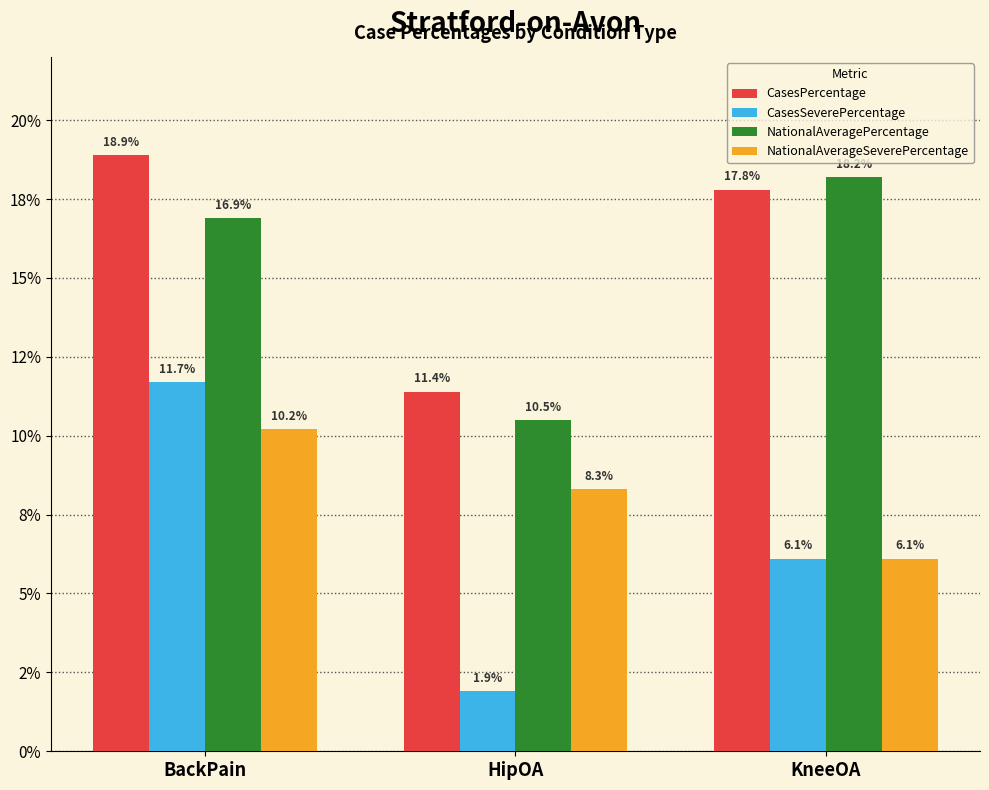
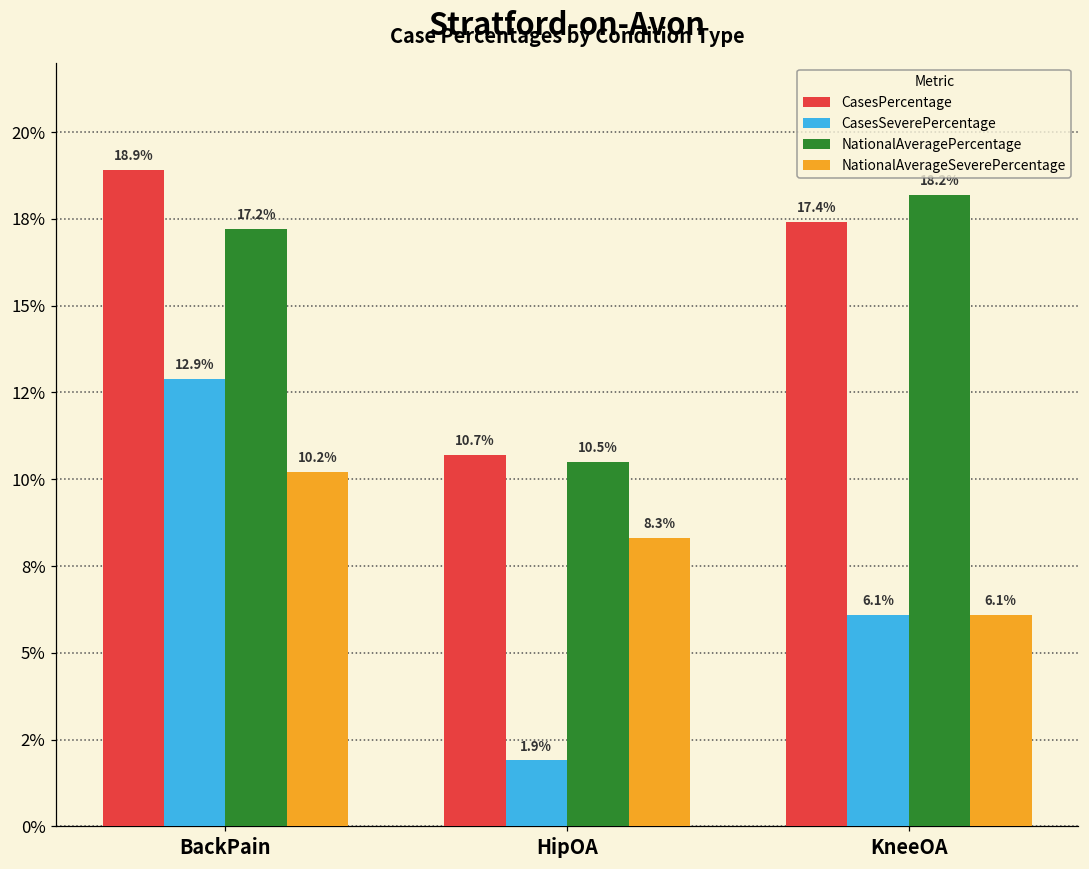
CasesSeverePercentage, BackPain: 11.7% -> 12.9%
NationalAveragePercentage, BackPain: 16.9% -> 17.2%
CasesPercentage, HipOA: 11.4% -> 10.7%
CasesPercentage, KneeOA: 17.8% -> 17.4%
